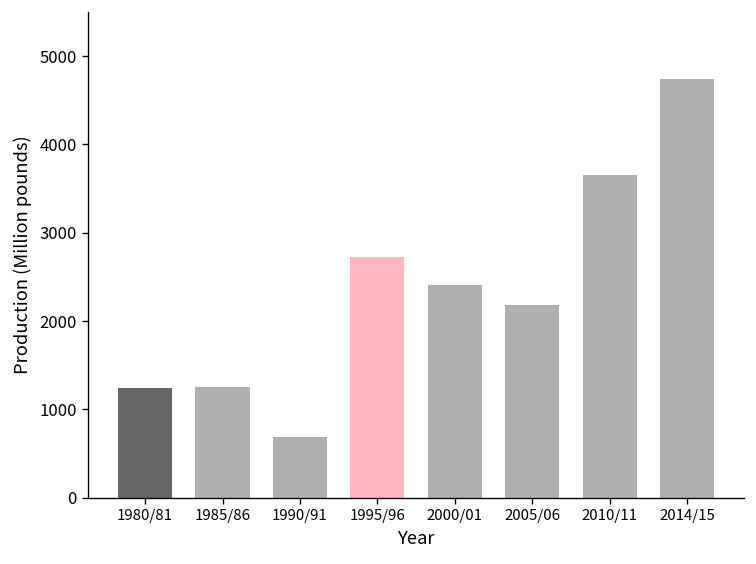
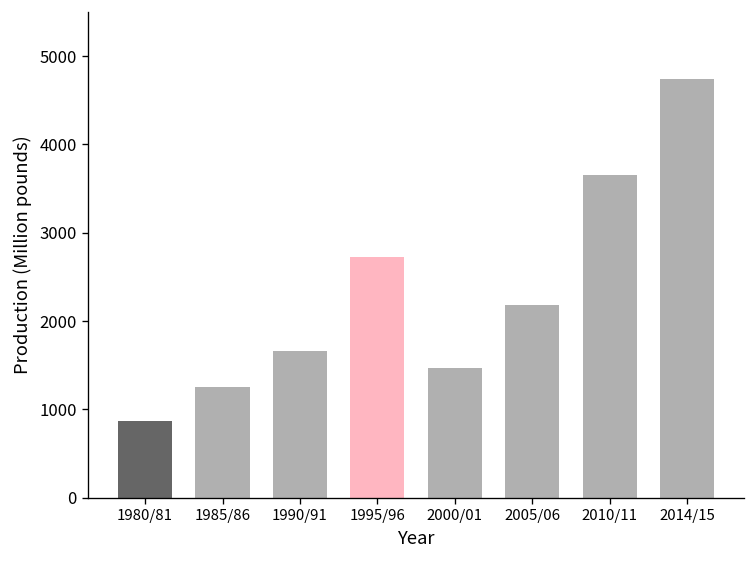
1980/81: 1200 -> 900
1990/91: 700 -> 1700
2000/01: 2400 -> 1500
